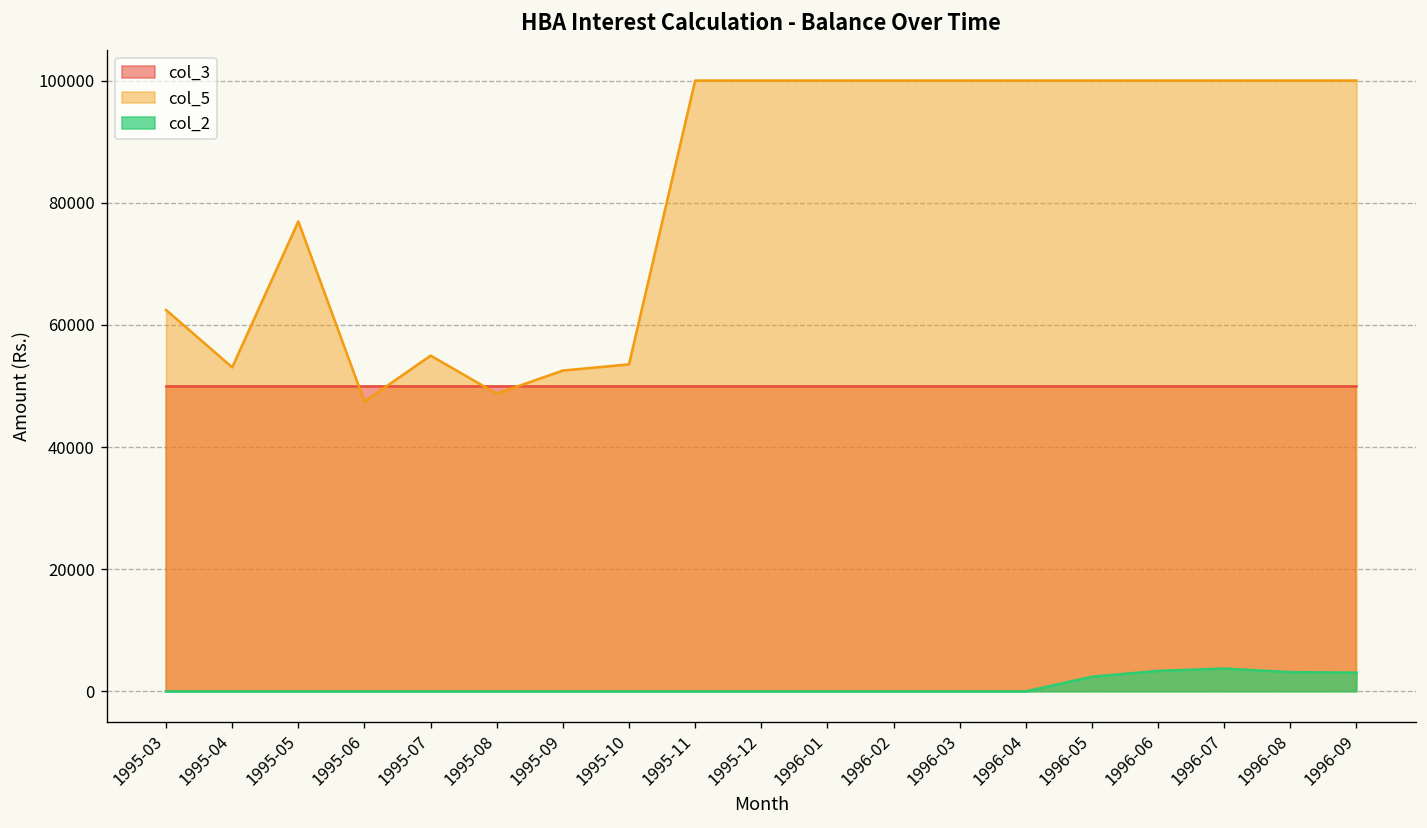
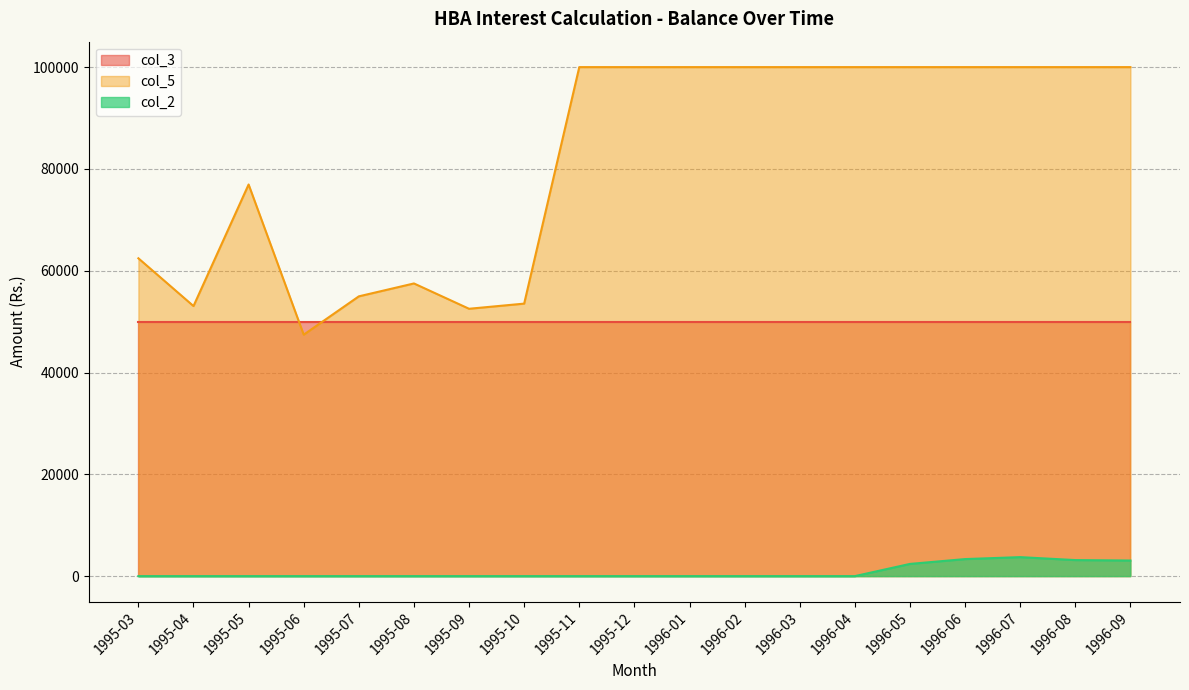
col_5, 1995-08: 49000 -> 58000
